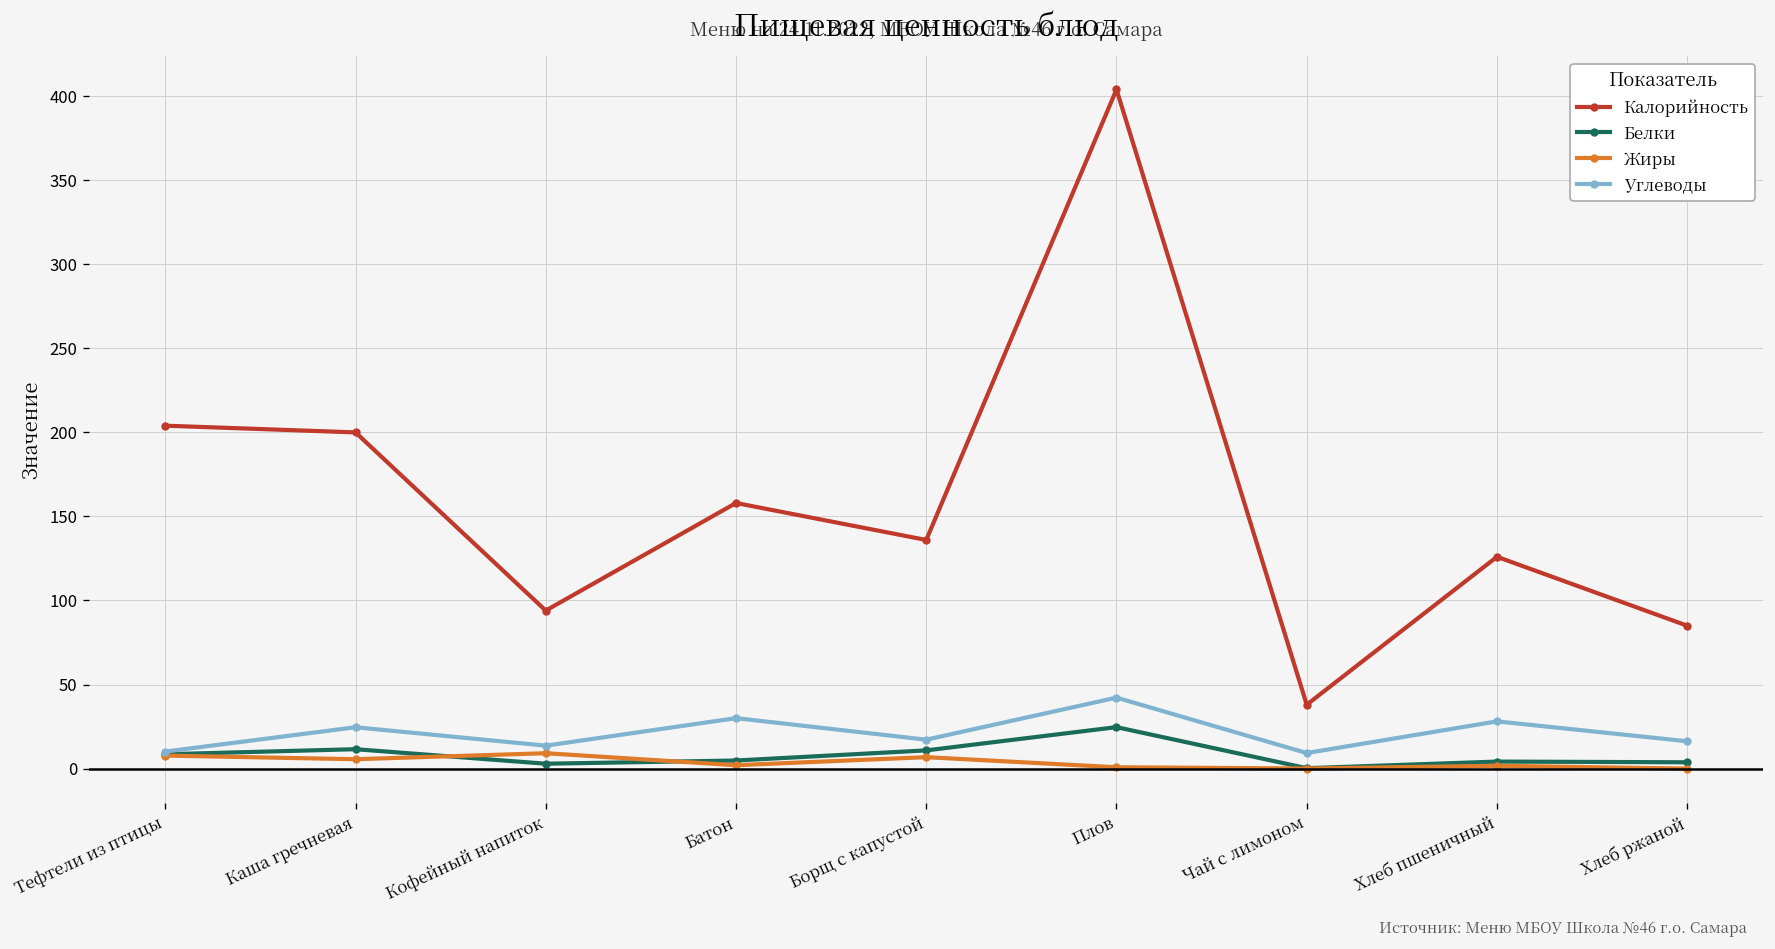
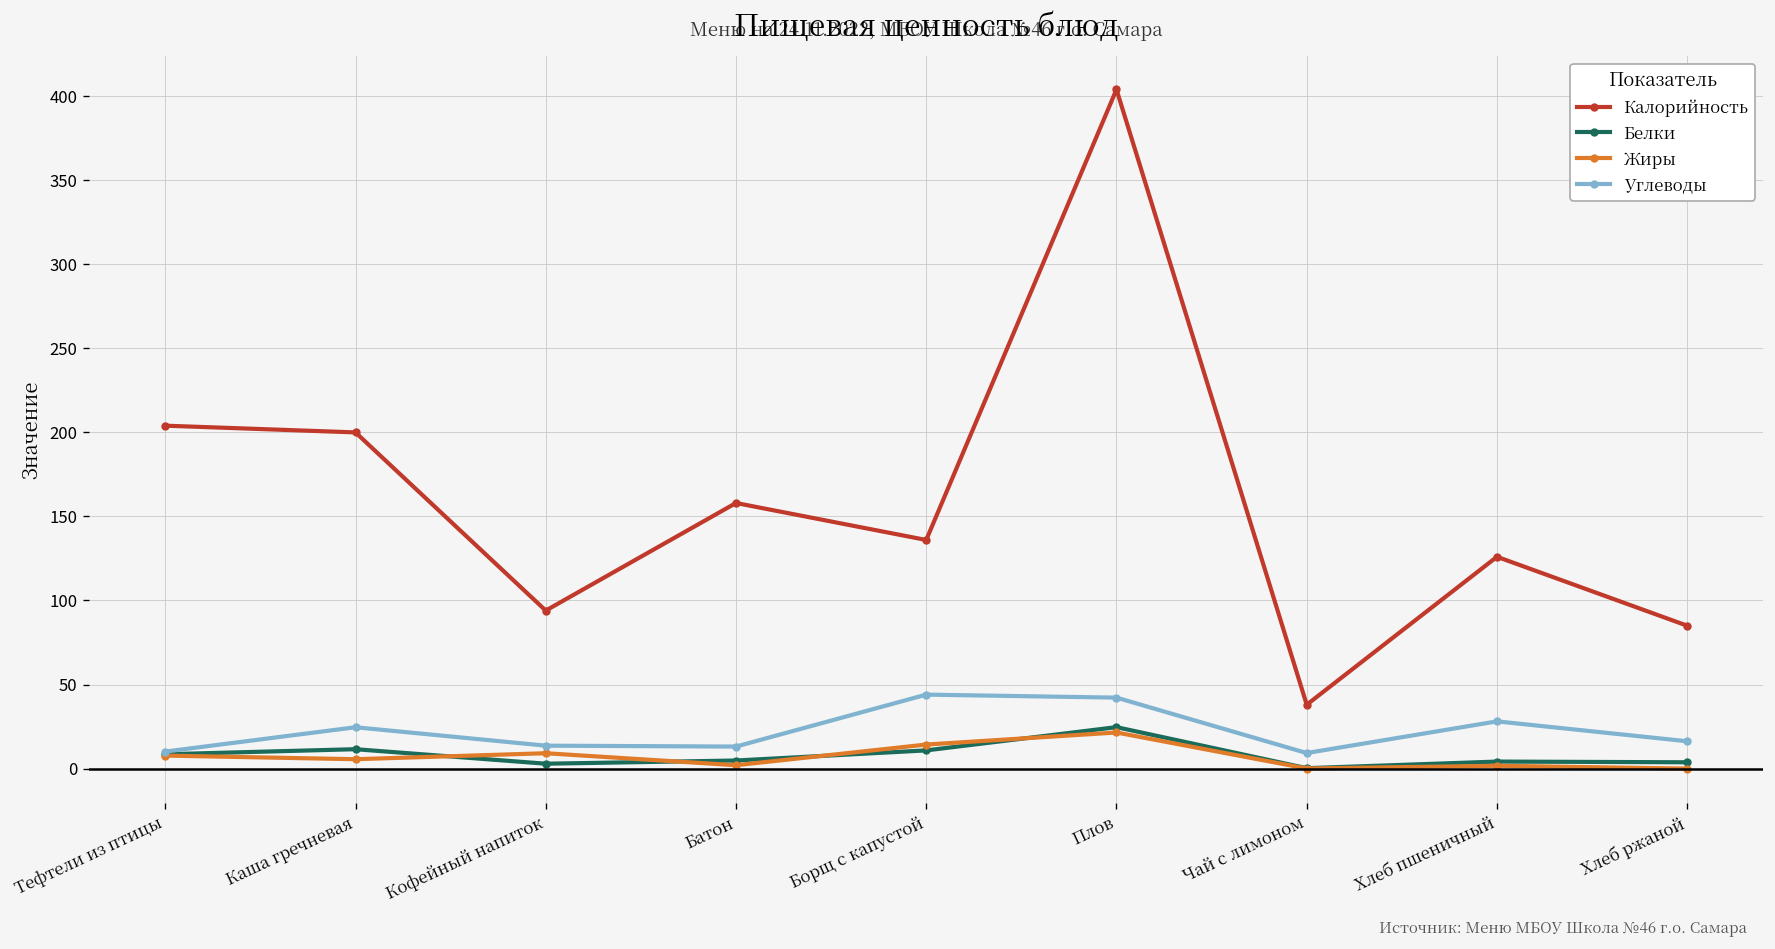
Углеводы, Батон: 30 -> 13
Жиры, Борщ с капустой: 7 -> 14
Углеводы, Борщ с капустой: 17 -> 44
Жиры, Плов: 1 -> 21
